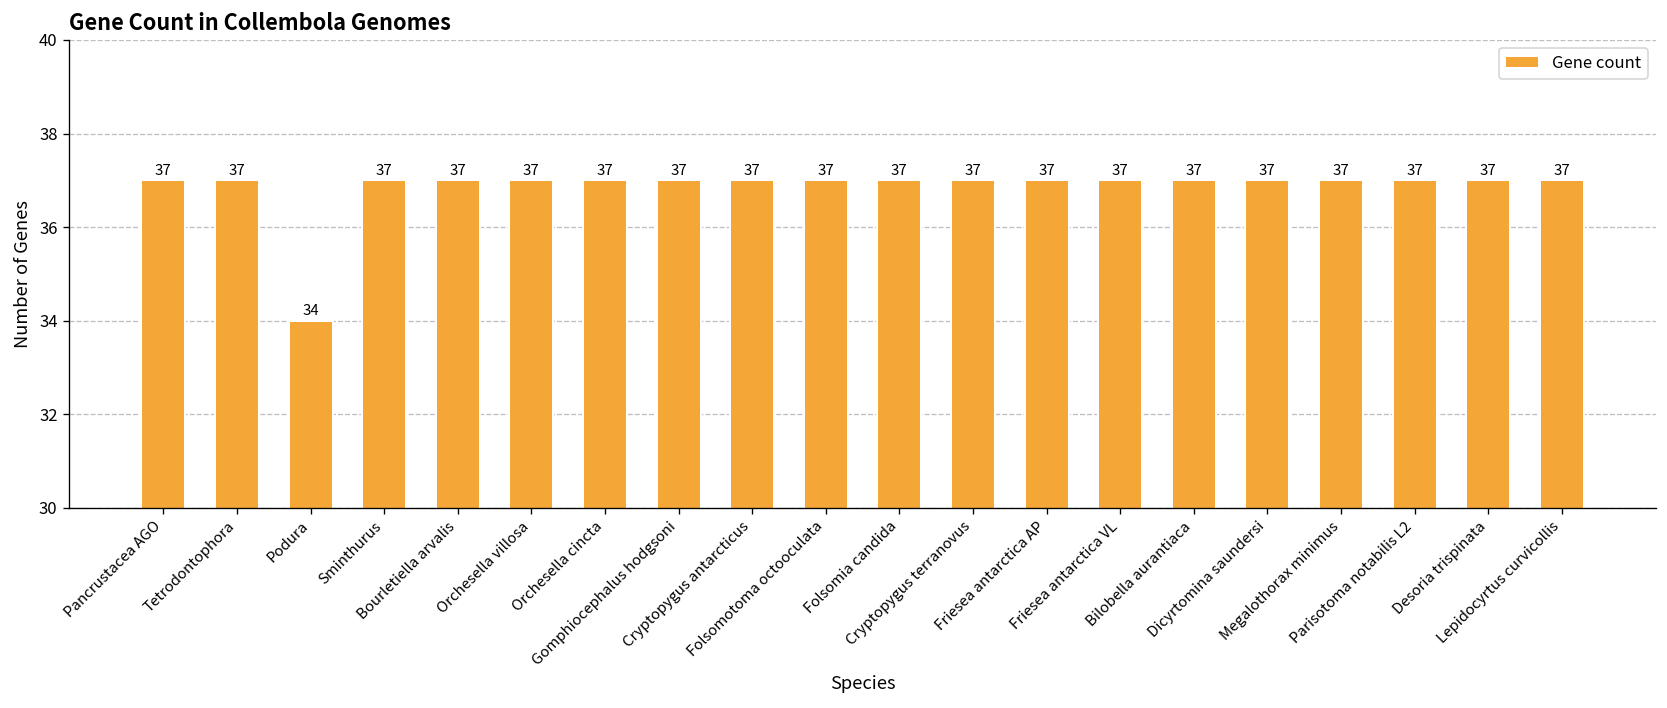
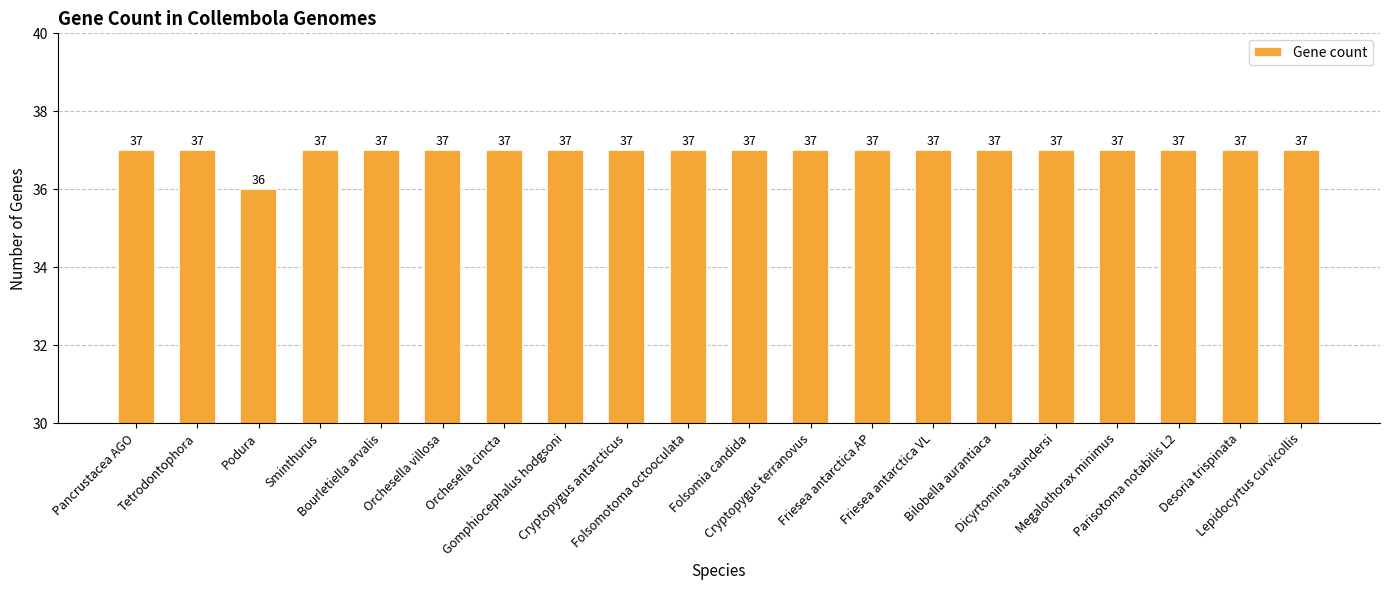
Podura: 34 -> 36
